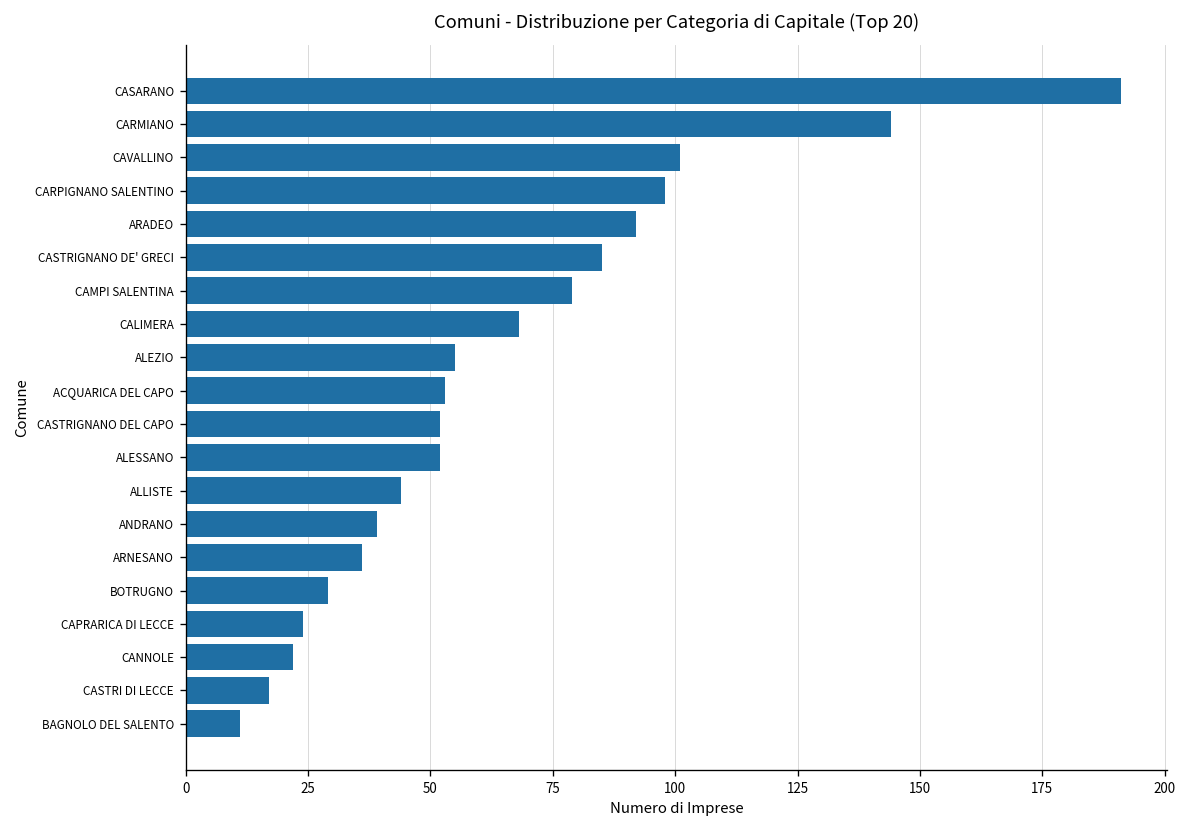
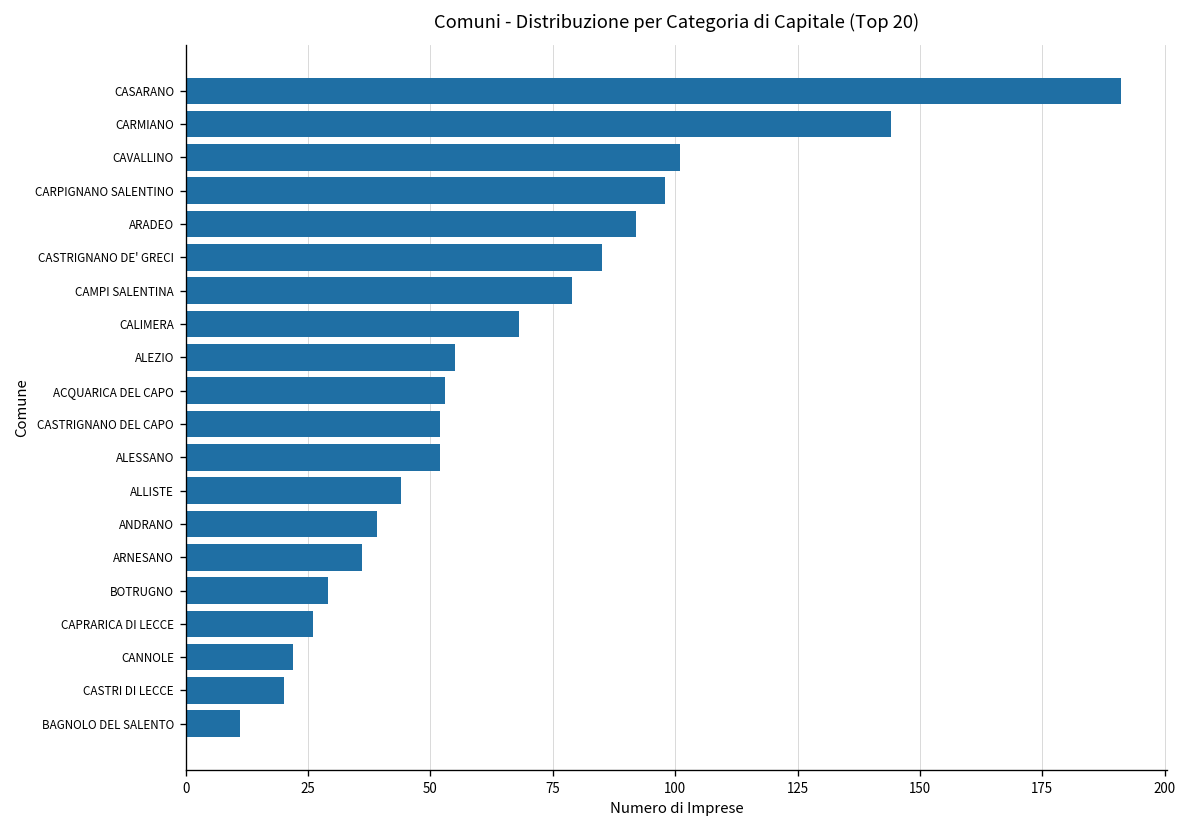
CAPRARICA DI LECCE: 24 -> 26
CASTRI DI LECCE: 17 -> 20
